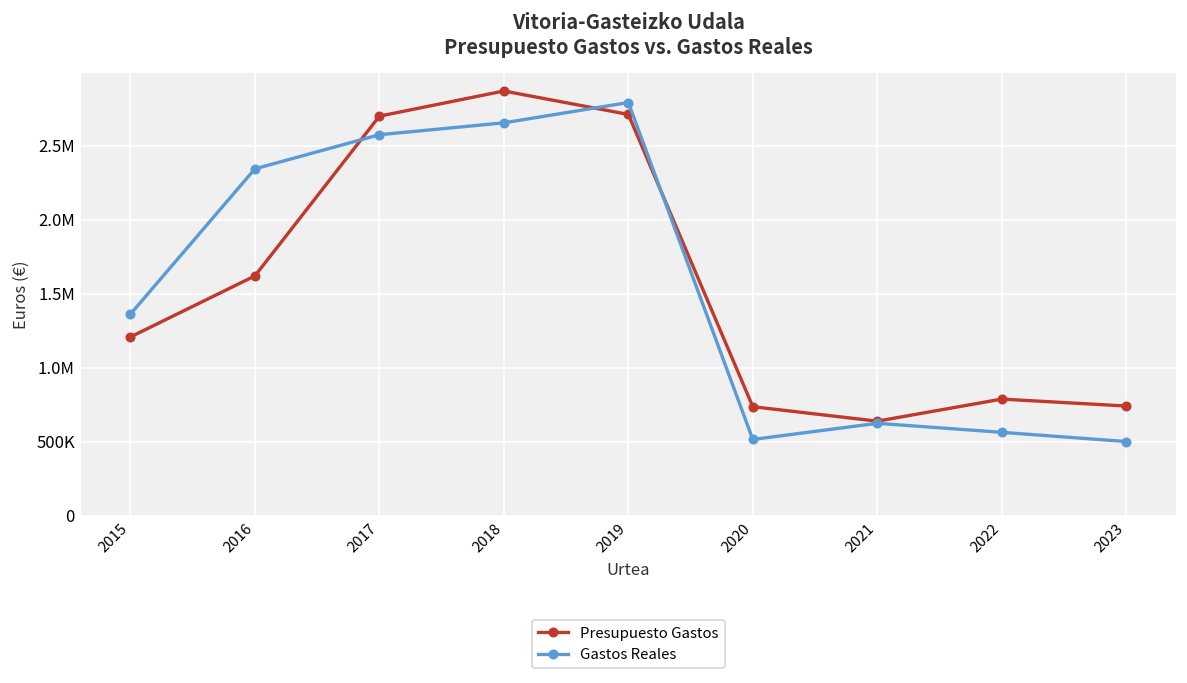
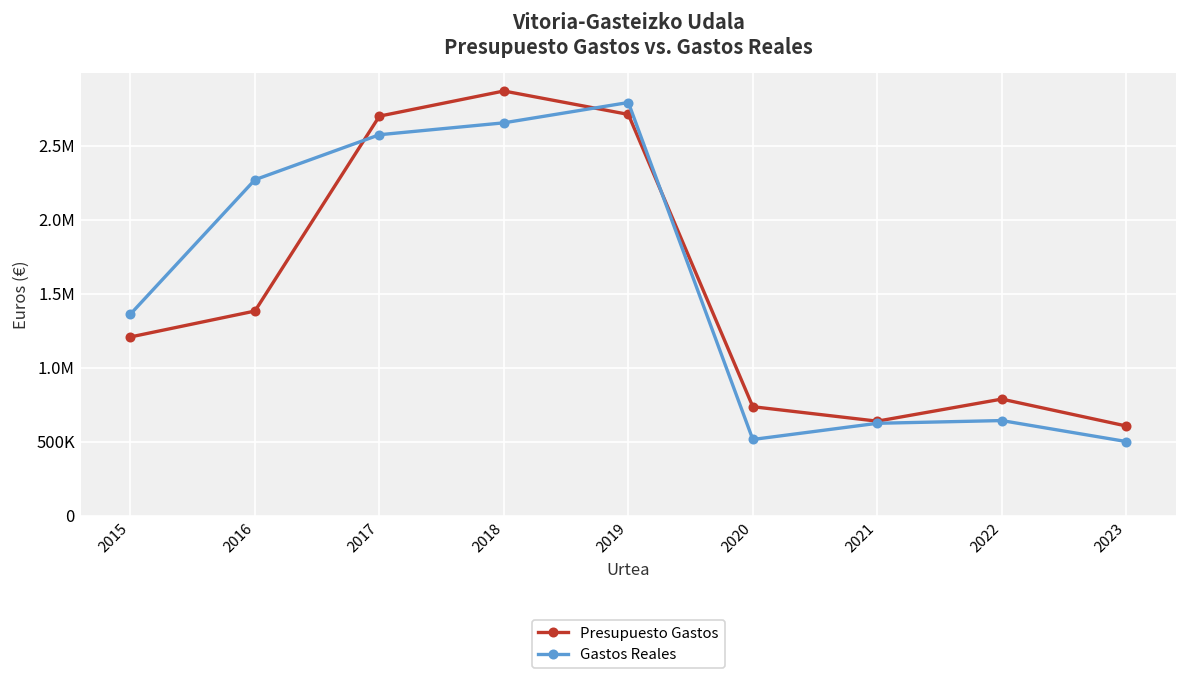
Presupuesto Gastos, 2016: 1620000 -> 1380000
Gastos Reales, 2016: 2340000 -> 2270000
Gastos Reales, 2022: 560000 -> 640000
Presupuesto Gastos, 2023: 740000 -> 610000
